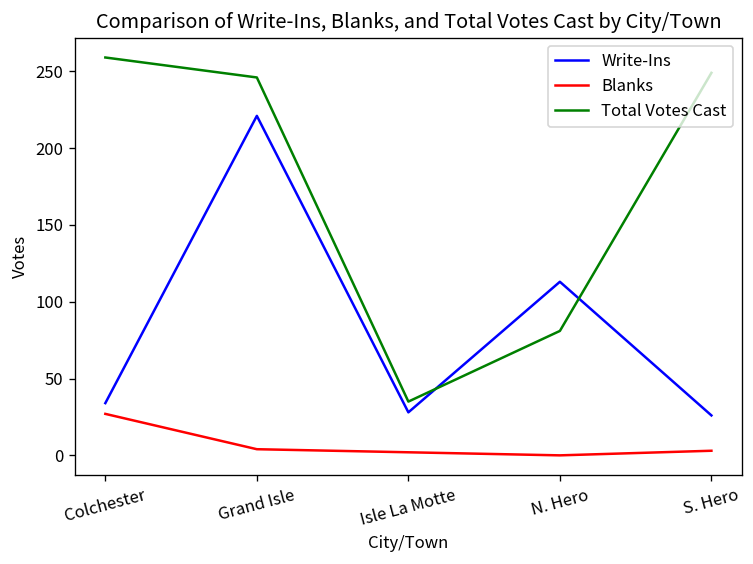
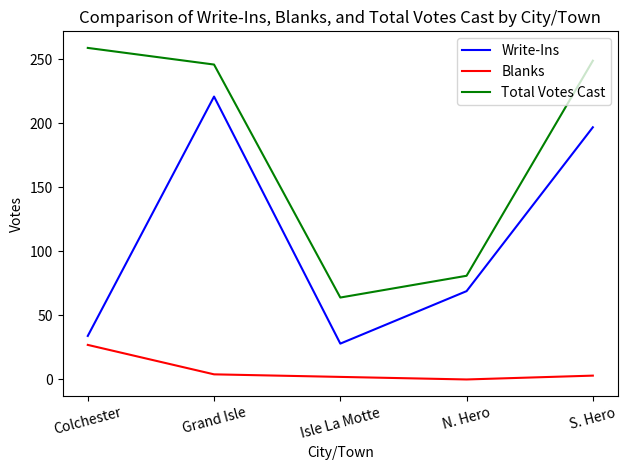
Total Votes Cast, Isle La Motte: 35 -> 64
Write-Ins, N. Hero: 113 -> 69
Write-Ins, S. Hero: 26 -> 197
